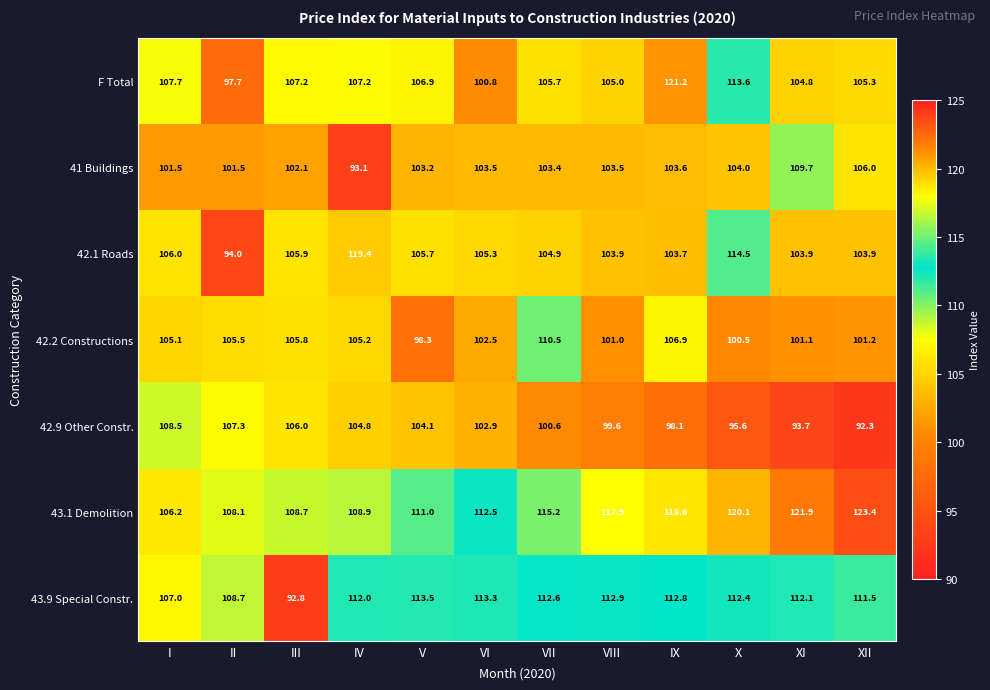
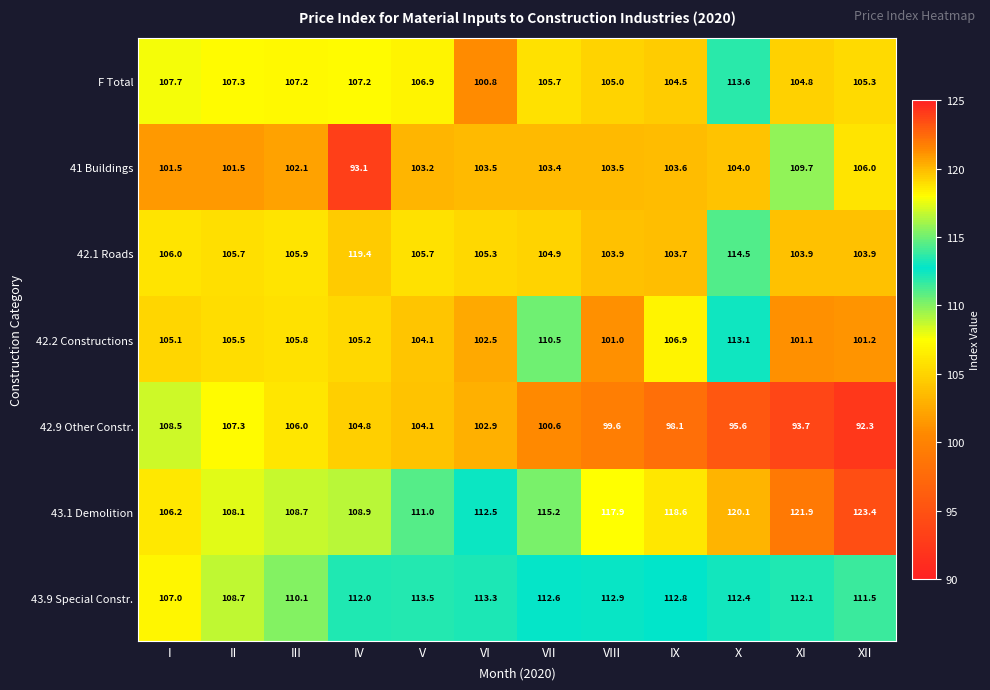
F Total, II: 97.7 -> 107.3
F Total, IX: 121.2 -> 104.5
42.1 Roads, II: 94.0 -> 105.7
42.2 Constructions, V: 98.3 -> 104.1
42.2 Constructions, X: 100.5 -> 113.1
43.9 Special Constr., III: 92.8 -> 110.1
